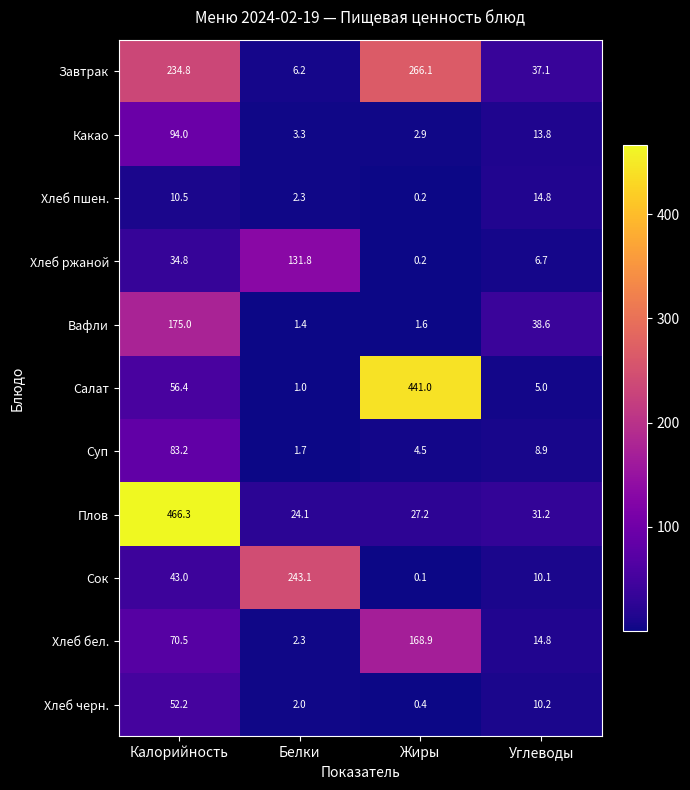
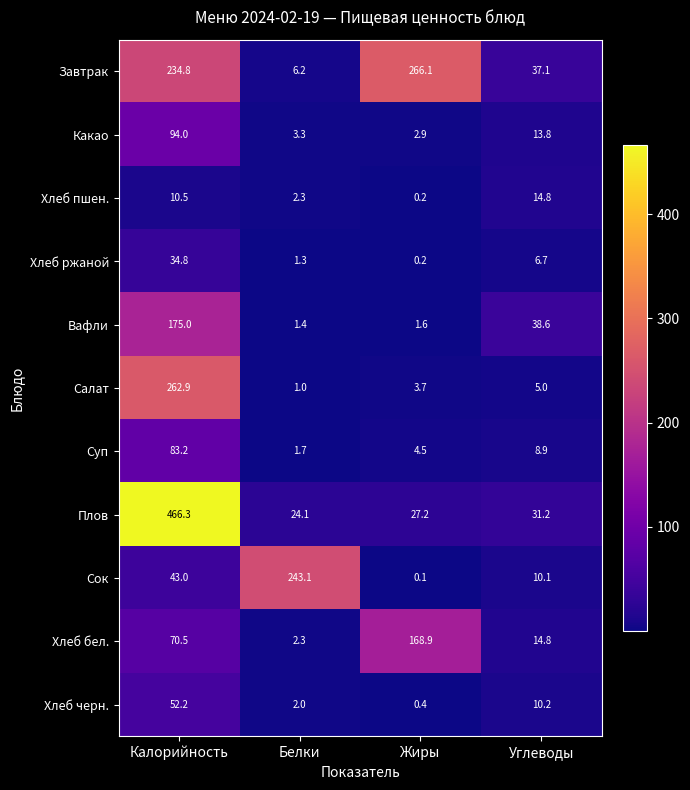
Хлеб ржаной, Белки: 131.8 -> 1.3
Салат, Калорийность: 56.4 -> 262.9
Салат, Жиры: 441.0 -> 3.7
